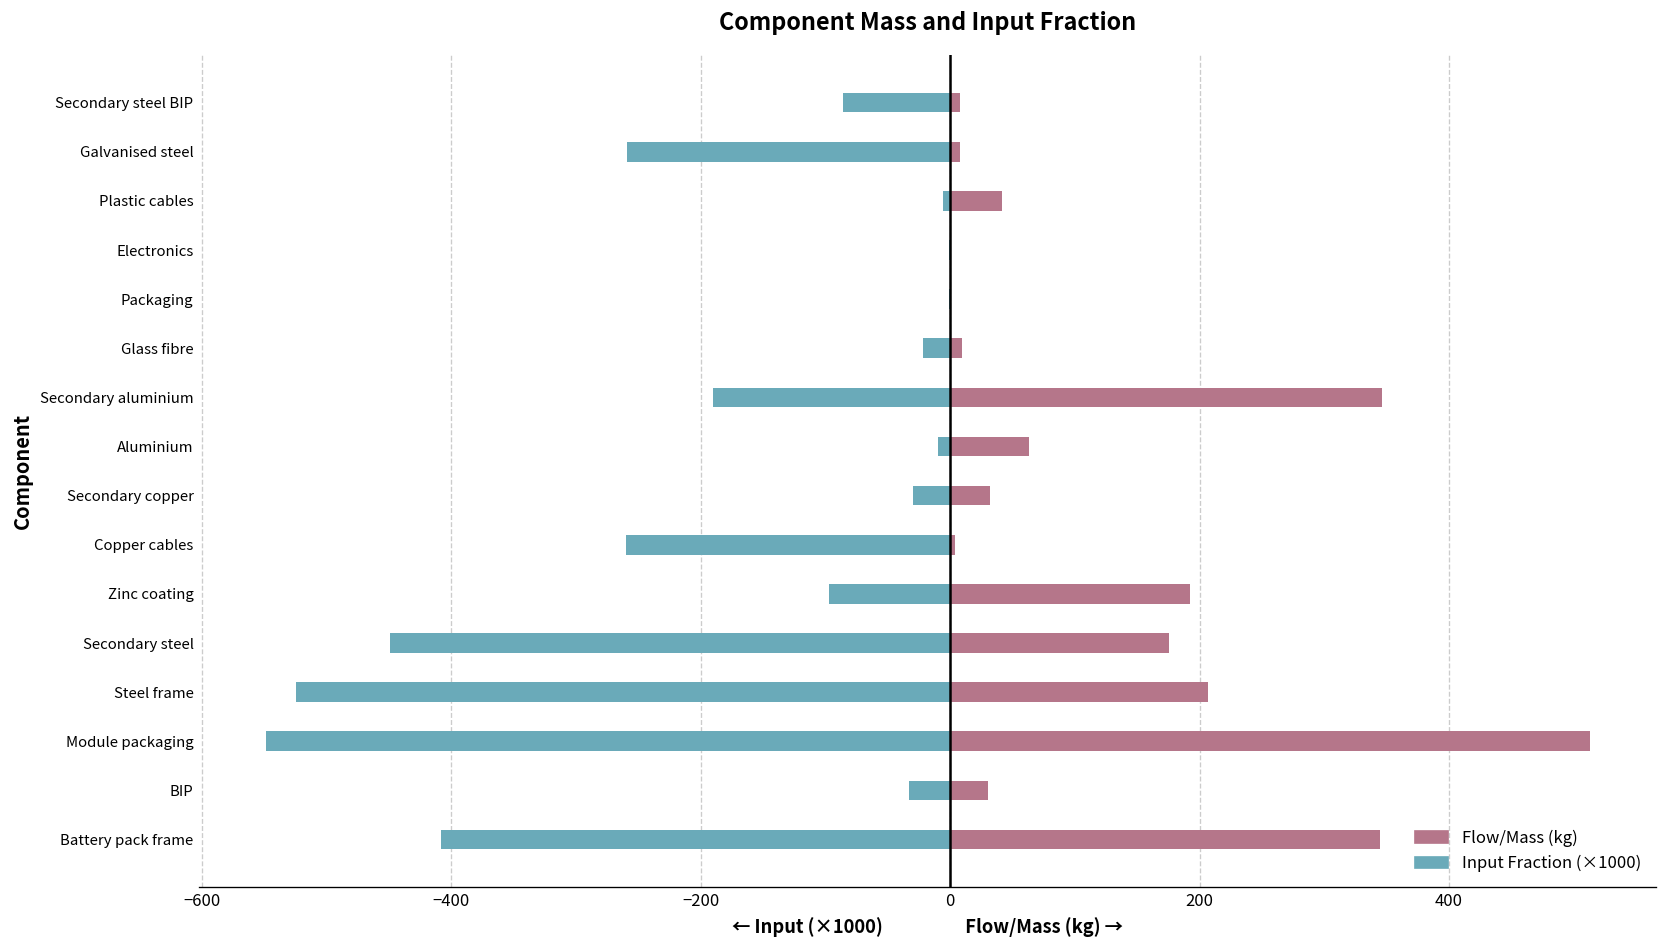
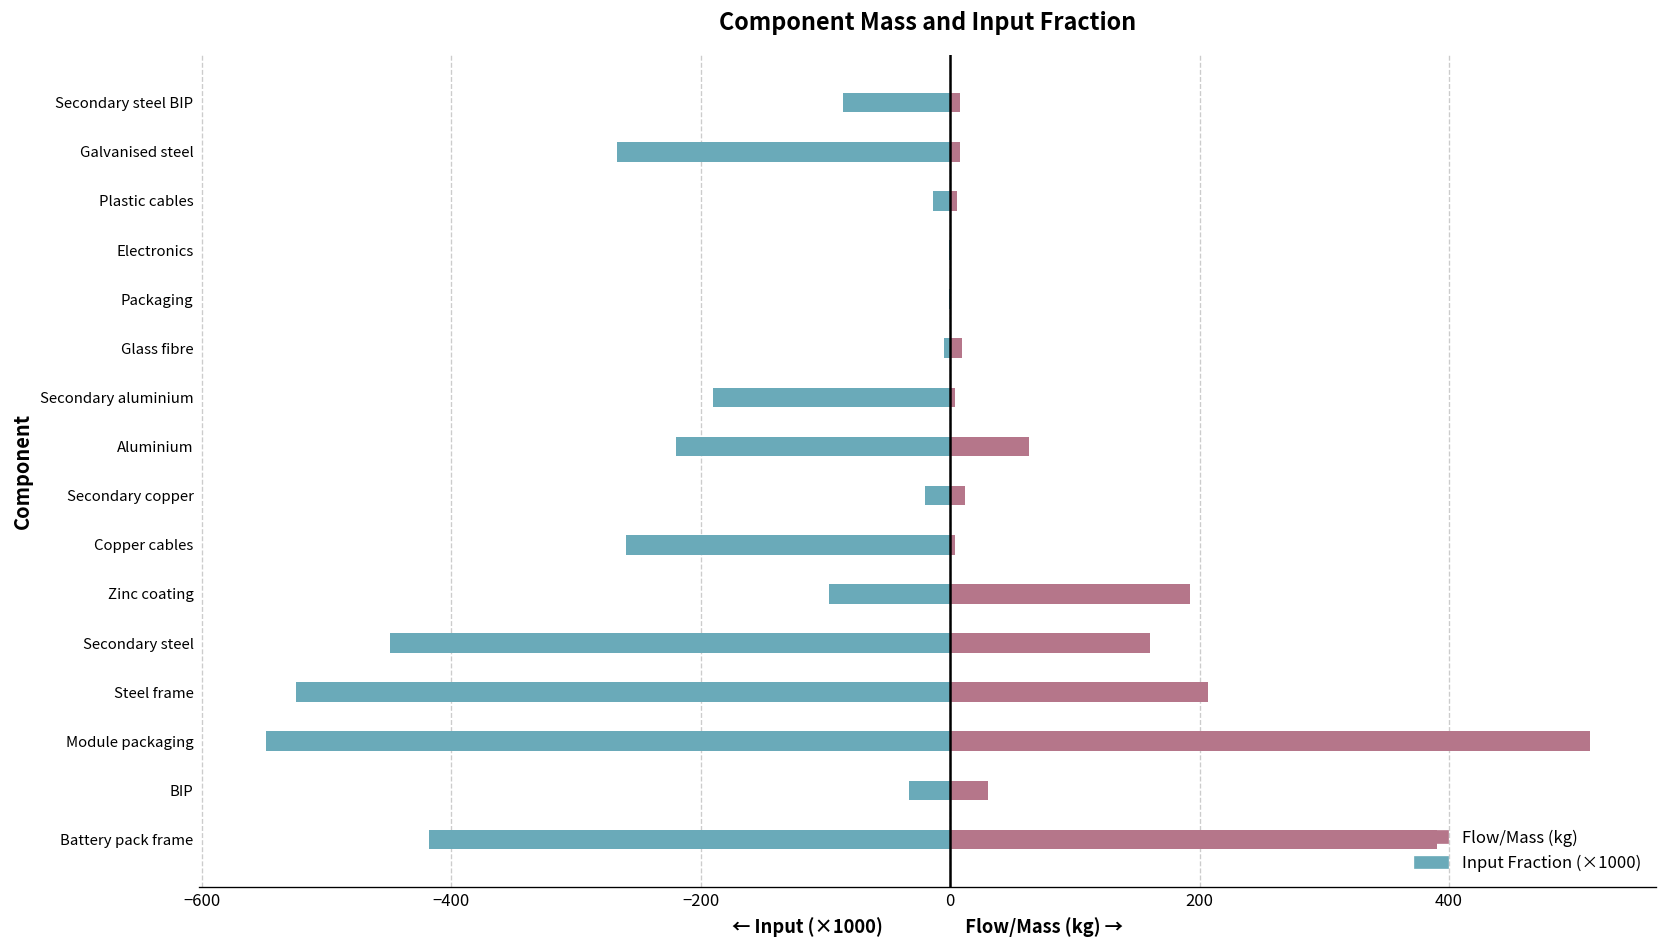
Input Fraction (×1000), Galvanised steel: -259 -> -267
Flow/Mass (kg), Plastic cables: 42 -> 6
Input Fraction (×1000), Plastic cables: -6 -> -14
Input Fraction (×1000), Glass fibre: -22 -> -5
Flow/Mass (kg), Secondary aluminium: 346 -> 4
Input Fraction (×1000), Aluminium: -10 -> -220
Flow/Mass (kg), Secondary copper: 32 -> 12
Input Fraction (×1000), Secondary copper: -30 -> -20
Flow/Mass (kg), Secondary steel: 175 -> 160
Flow/Mass (kg), Battery pack frame: 345 -> 391
Input Fraction (×1000), Battery pack frame: -408 -> -418
